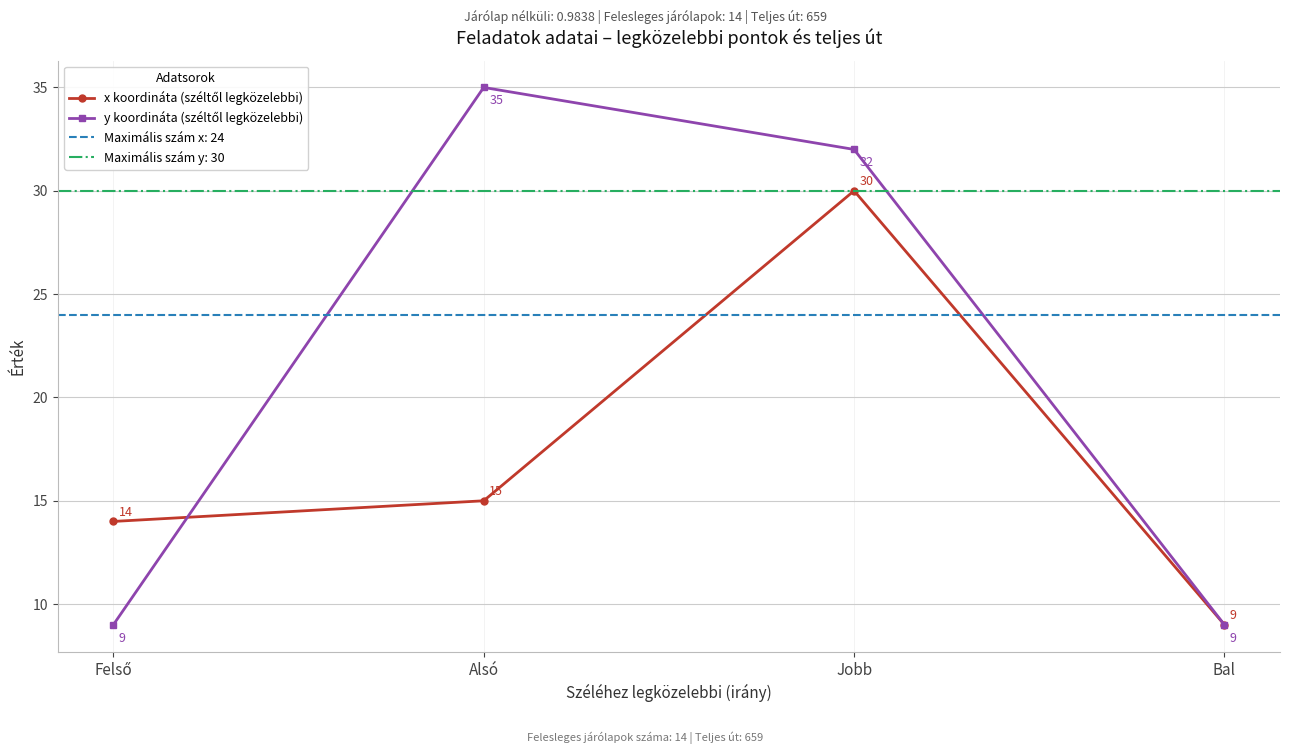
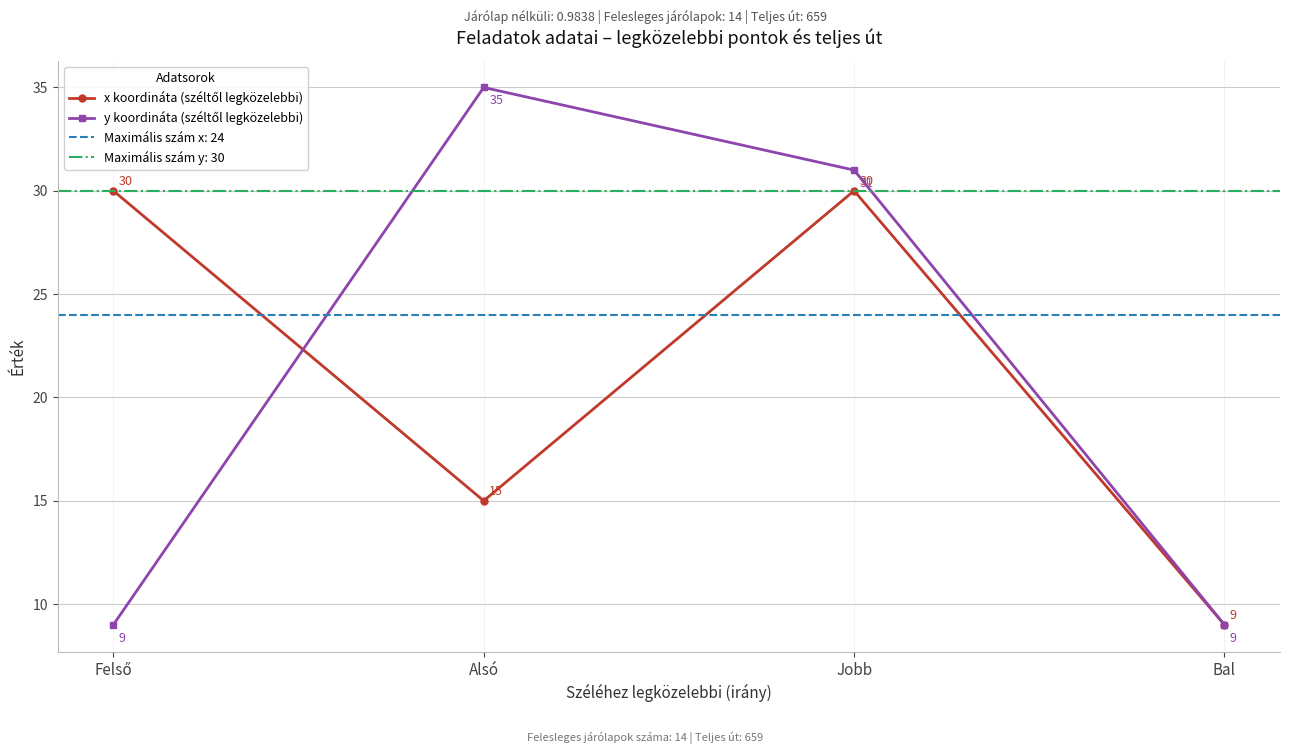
x koordináta (széltől legközelebbi), Felső: 14 -> 30
y koordináta (széltől legközelebbi), Jobb: 32 -> 31
